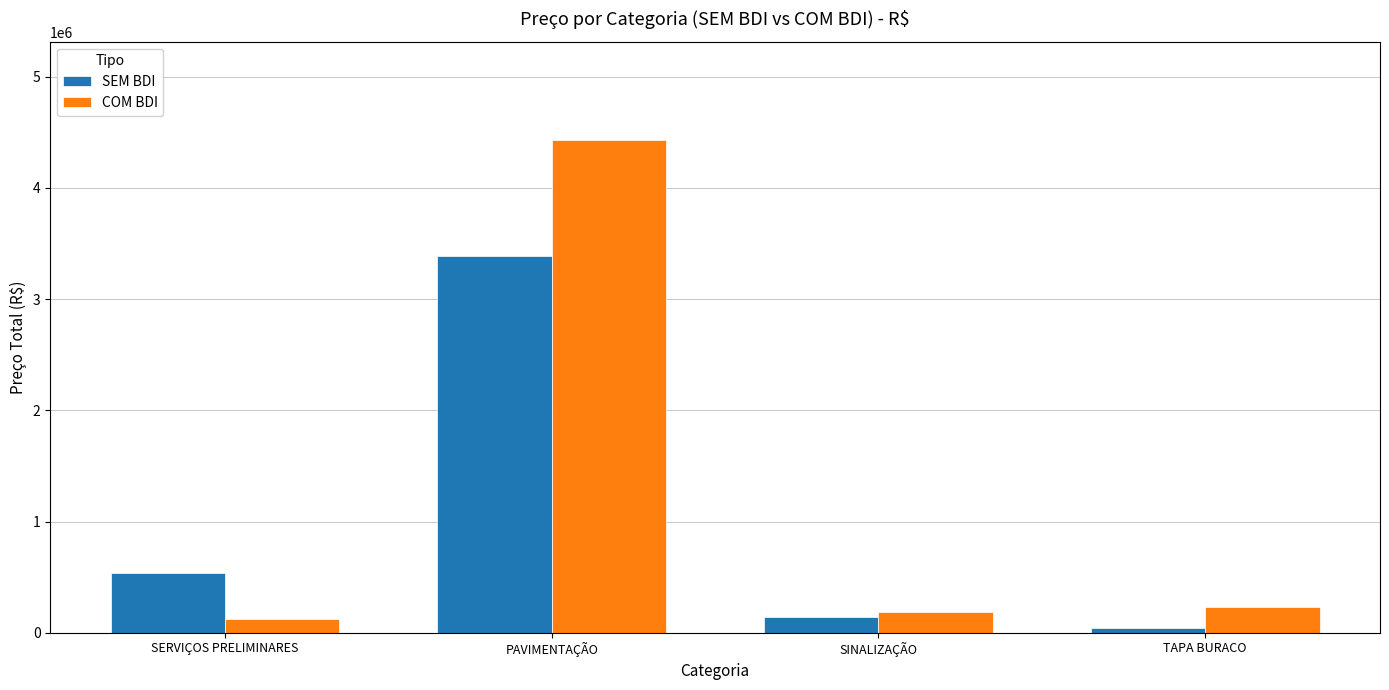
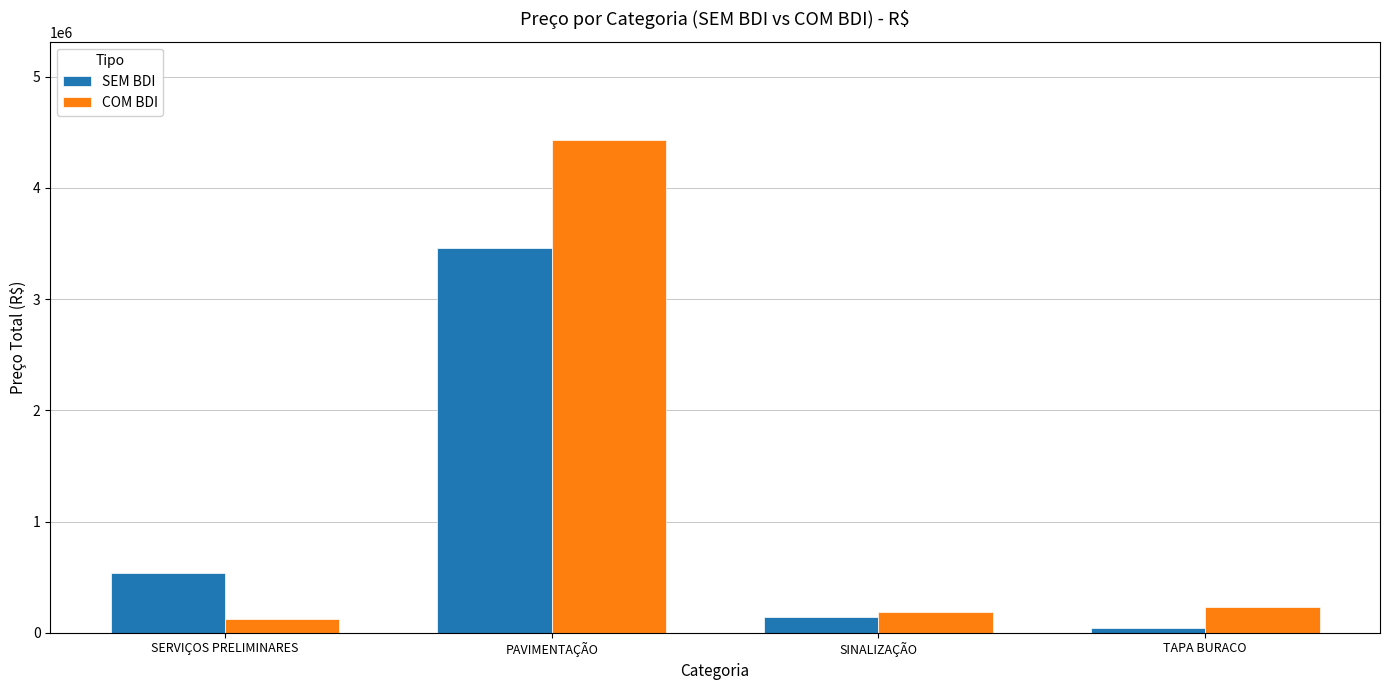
SEM BDI, PAVIMENTAÇÃO: 3390000 -> 3460000
